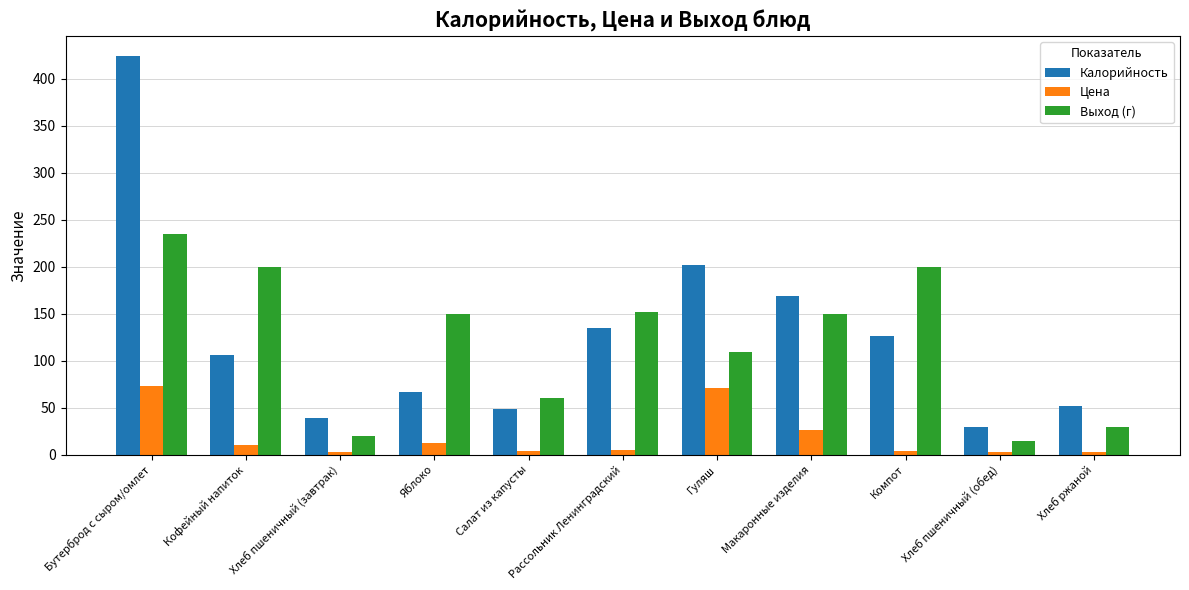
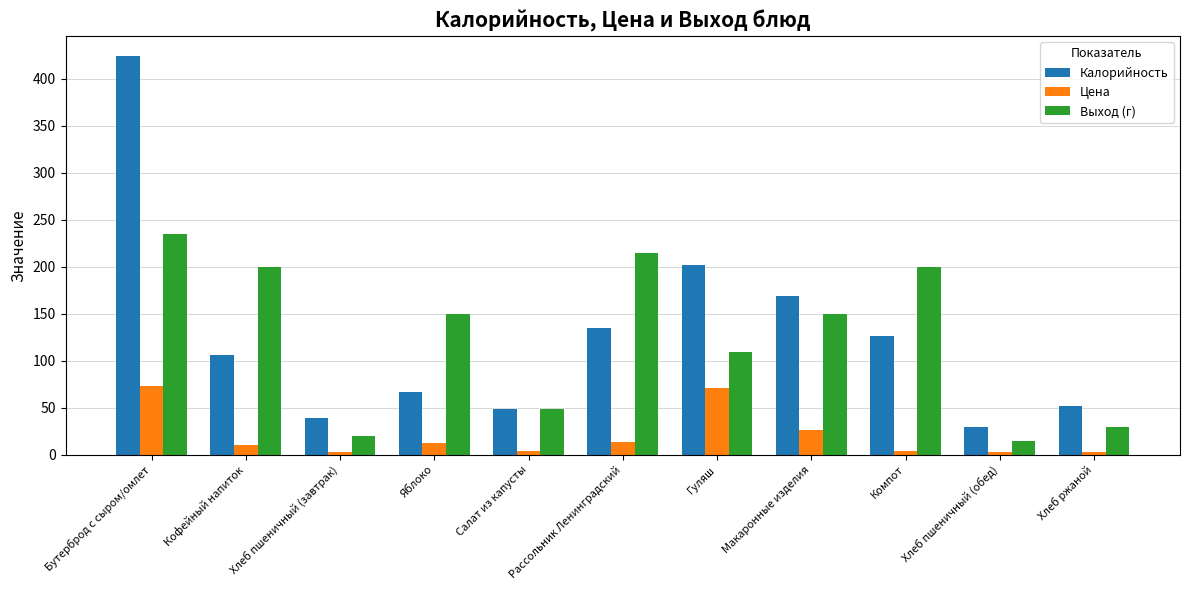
Выход (г), Салат из капусты: 60 -> 50
Цена, Рассольник Ленинградский: 0 -> 10
Выход (г), Рассольник Ленинградский: 150 -> 220
